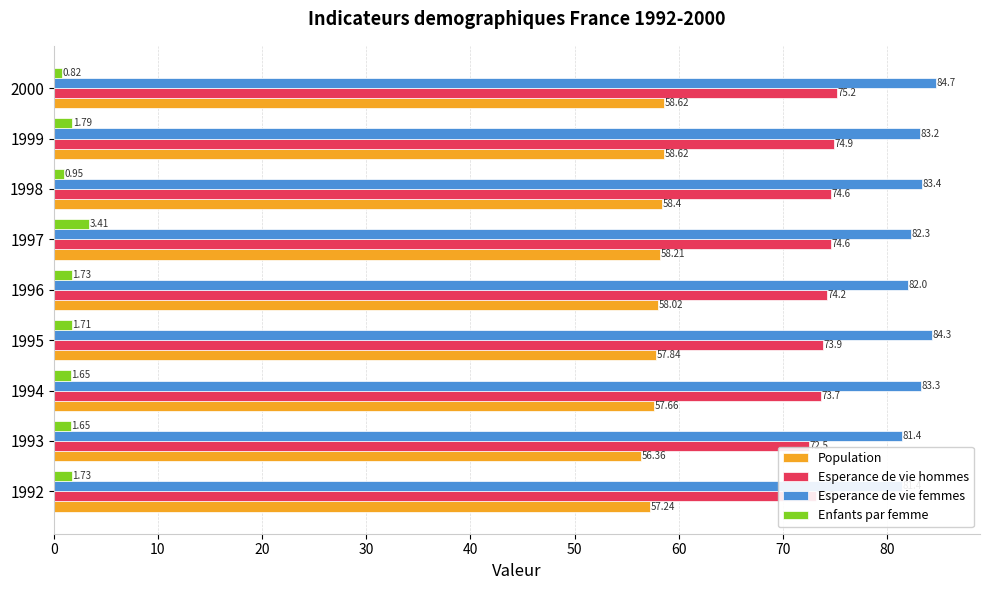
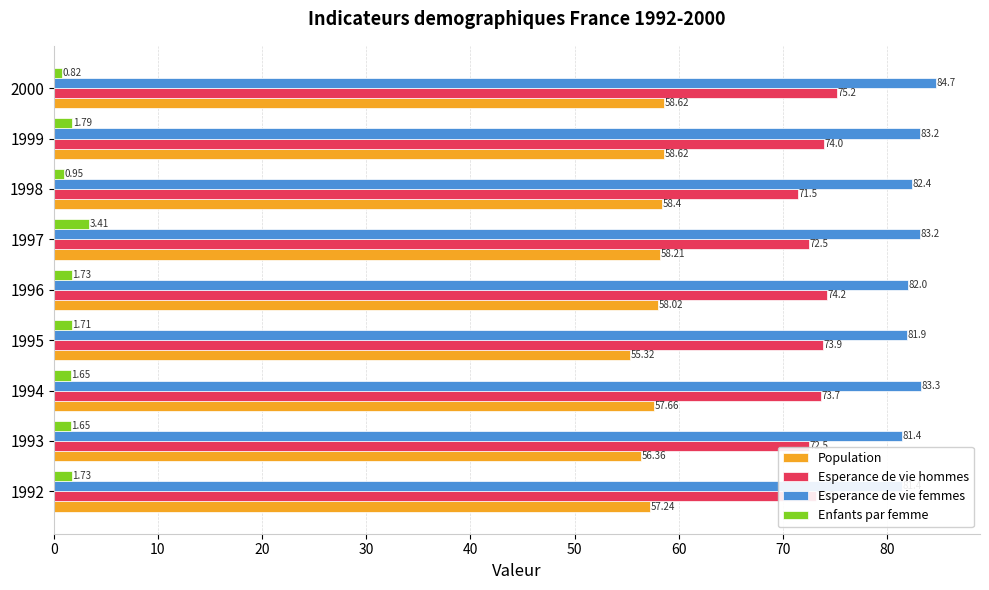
Esperance de vie hommes, 1999: 74.9 -> 74.0
Esperance de vie femmes, 1998: 83.4 -> 82.4
Esperance de vie hommes, 1998: 74.6 -> 71.5
Esperance de vie femmes, 1997: 82.3 -> 83.2
Esperance de vie hommes, 1997: 74.6 -> 72.5
Esperance de vie femmes, 1995: 84.3 -> 81.9
Population, 1995: 57.84 -> 55.32
